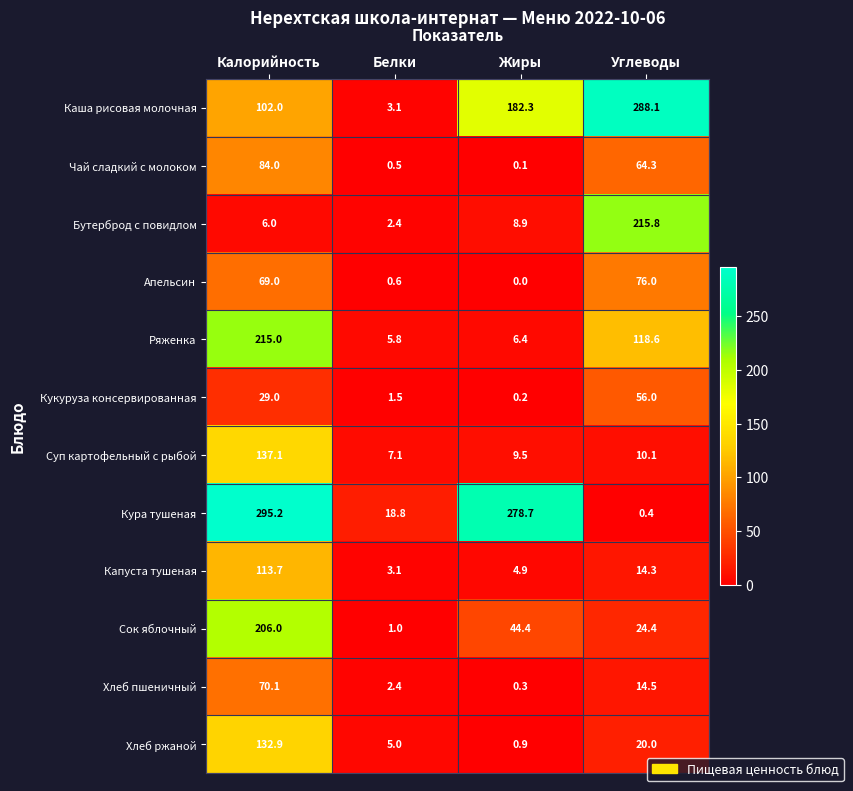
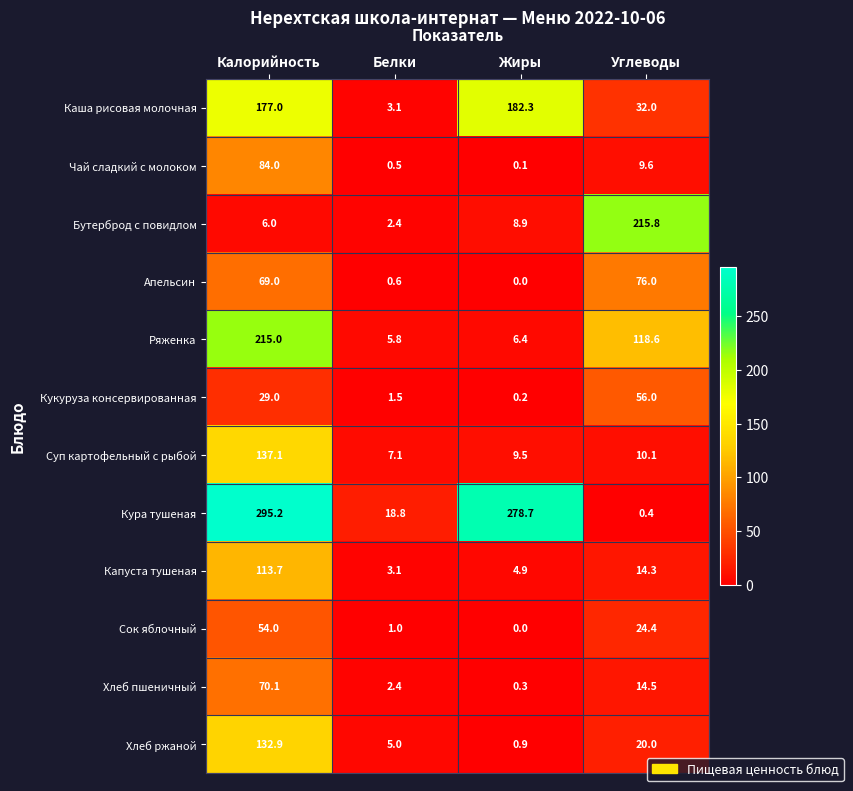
Каша рисовая молочная, Калорийность: 102.0 -> 177.0
Каша рисовая молочная, Углеводы: 288.1 -> 32.0
Чай сладкий с молоком, Углеводы: 64.3 -> 9.6
Сок яблочный, Калорийность: 206.0 -> 54.0
Сок яблочный, Жиры: 44.4 -> 0.0
